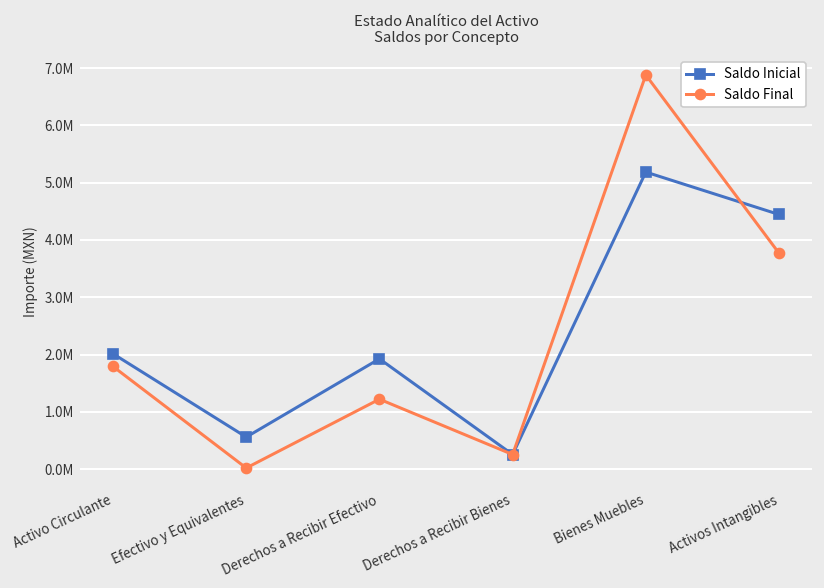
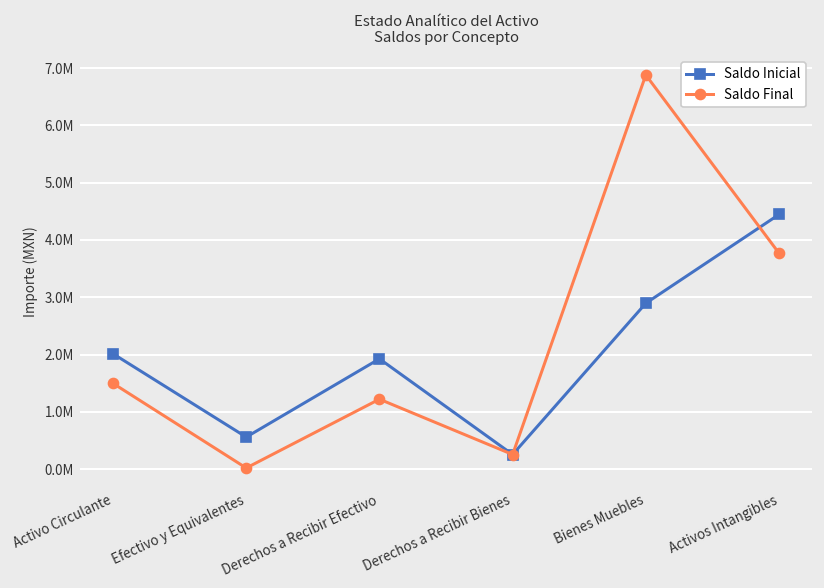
Saldo Final, Activo Circulante: 1800000 -> 1500000
Saldo Inicial, Bienes Muebles: 5200000 -> 2900000
